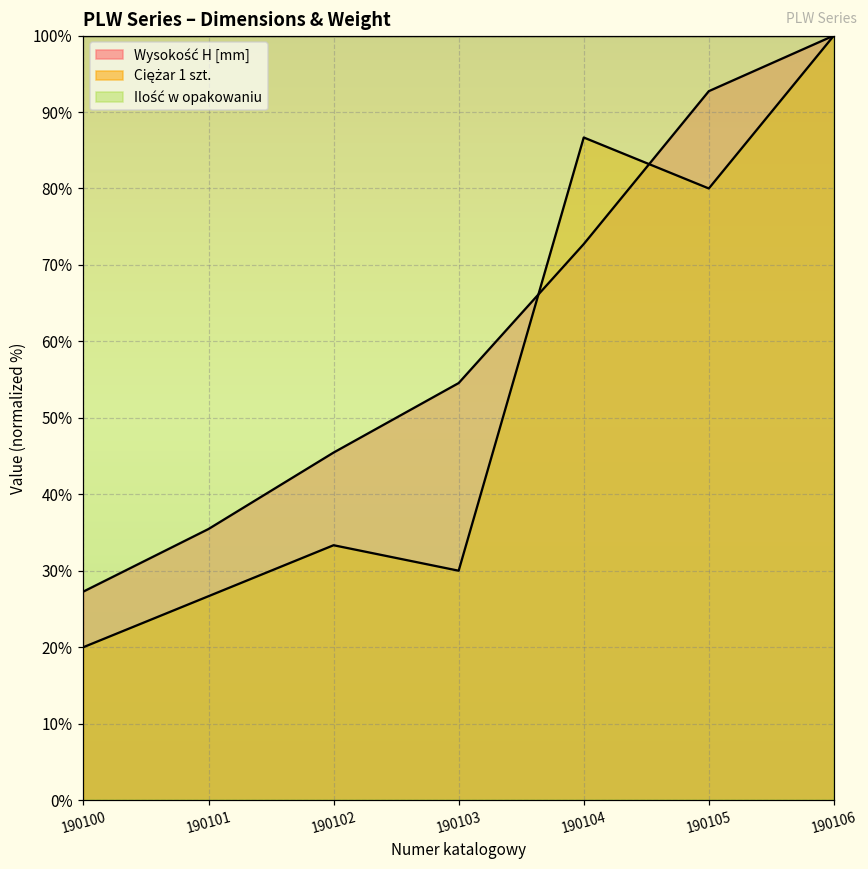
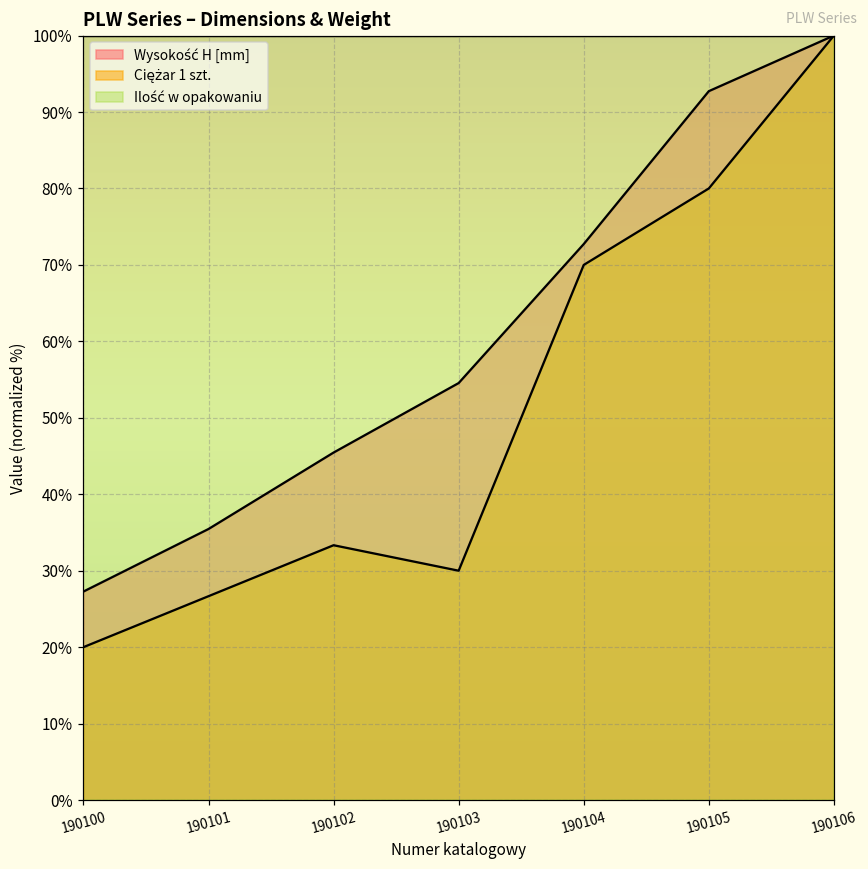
Ciężar 1 szt., 190104: 87% -> 70%
